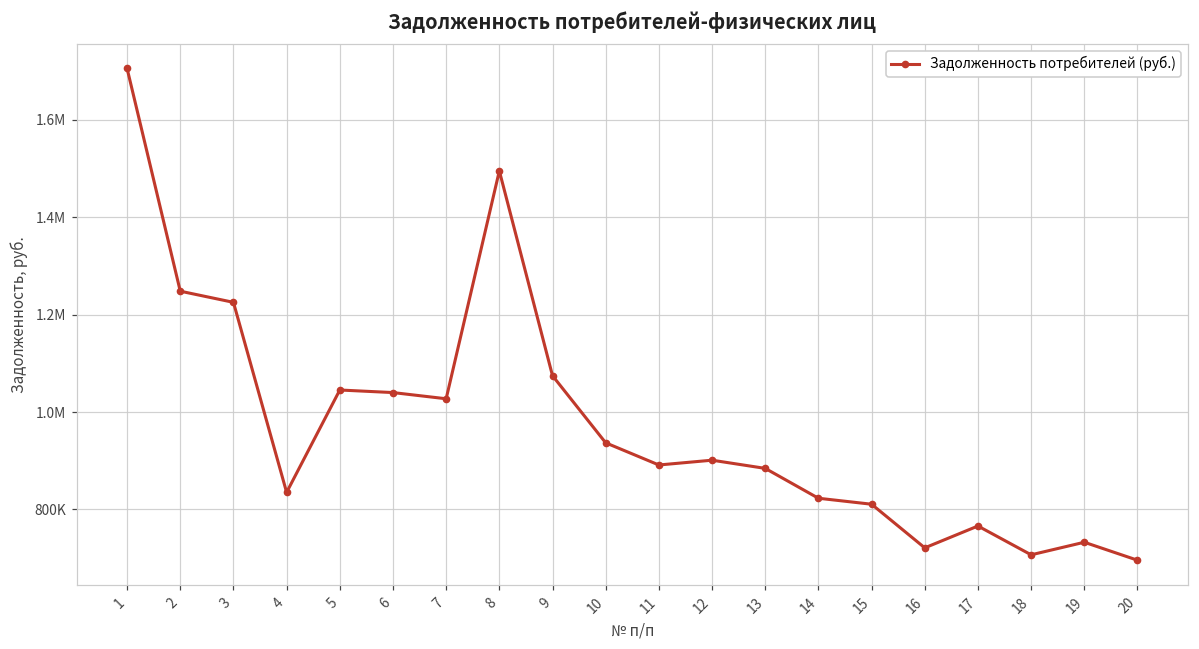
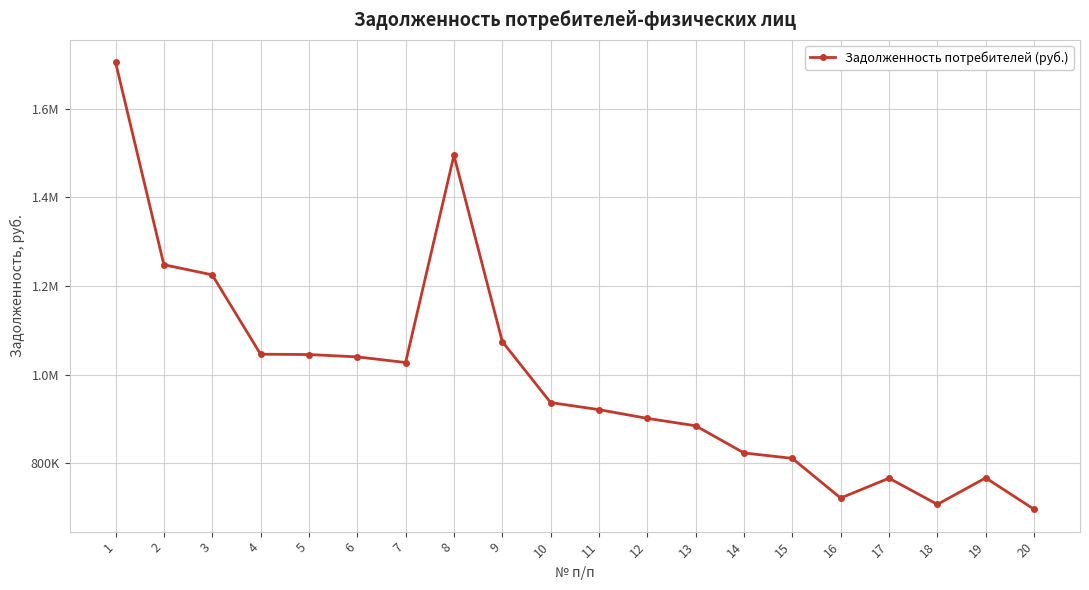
4: 840000 -> 1050000
11: 890000 -> 920000
19: 730000 -> 770000
